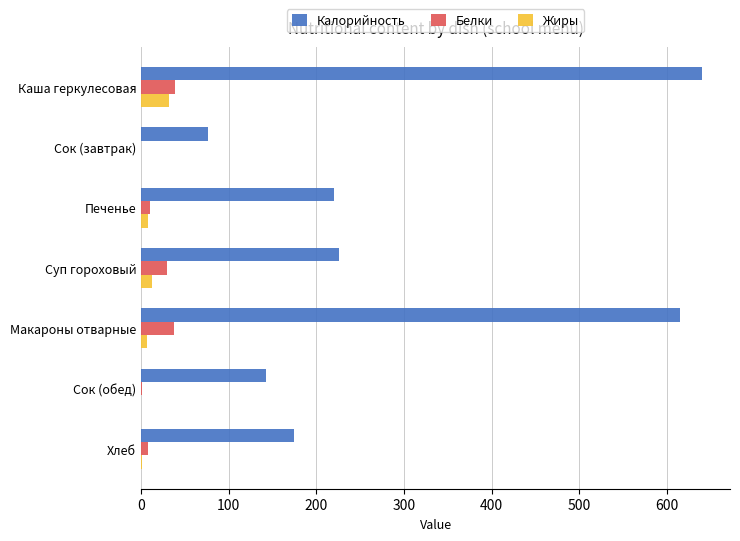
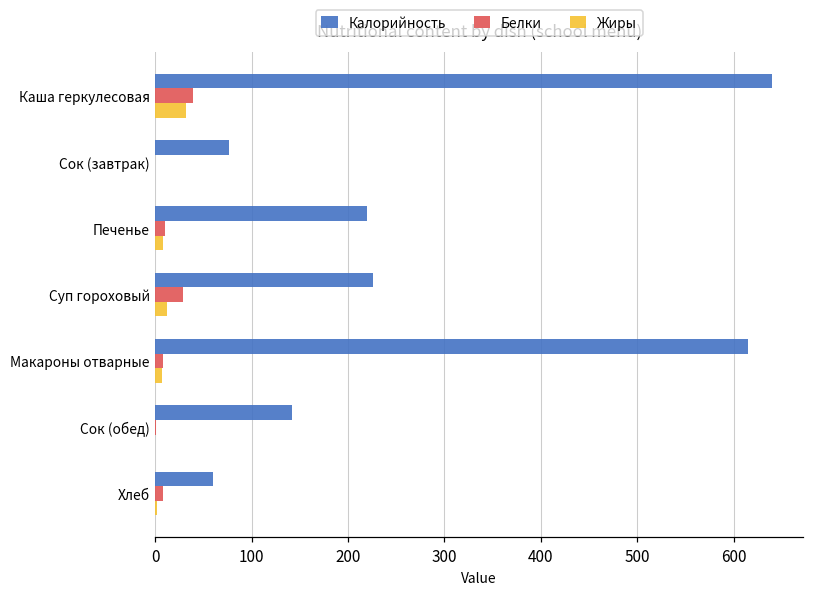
Белки, Макароны отварные: 40 -> 10
Калорийность, Хлеб: 170 -> 60
